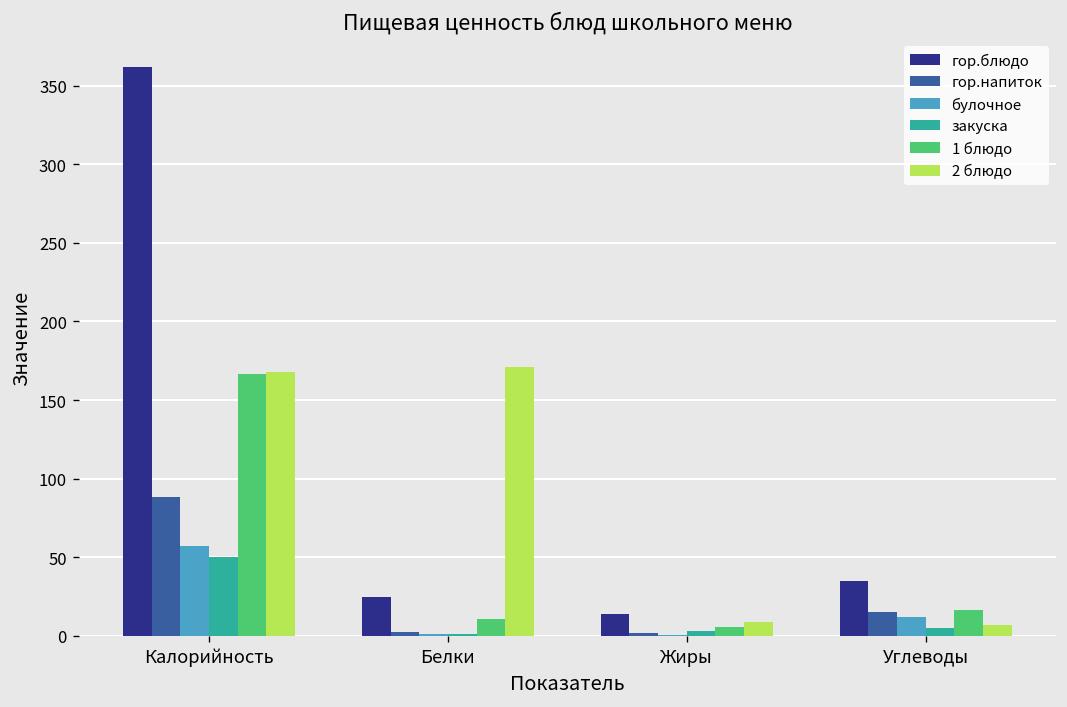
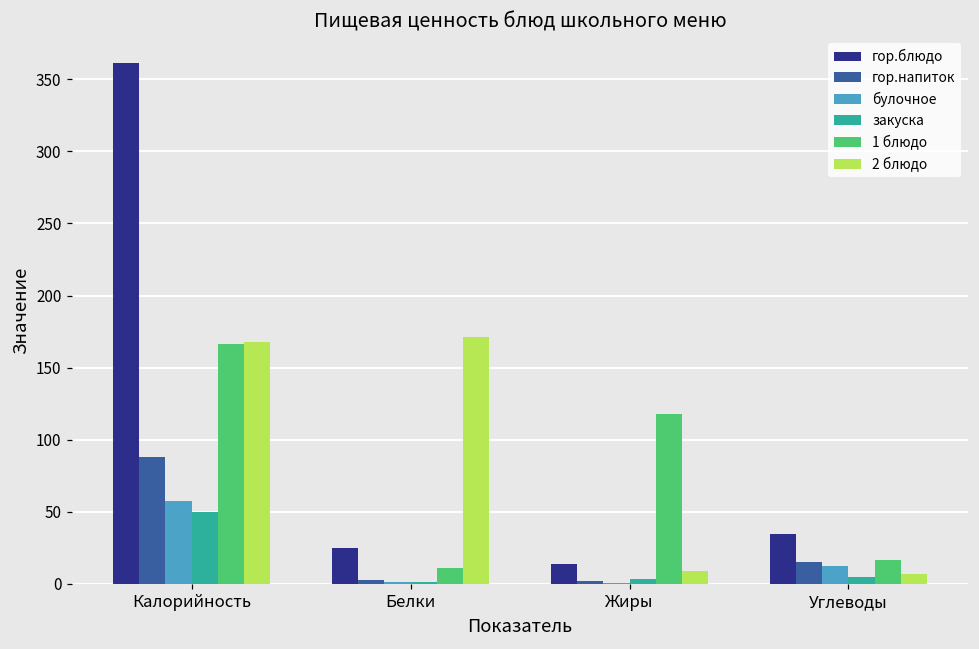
1 блюдо, Жиры: 6 -> 118
